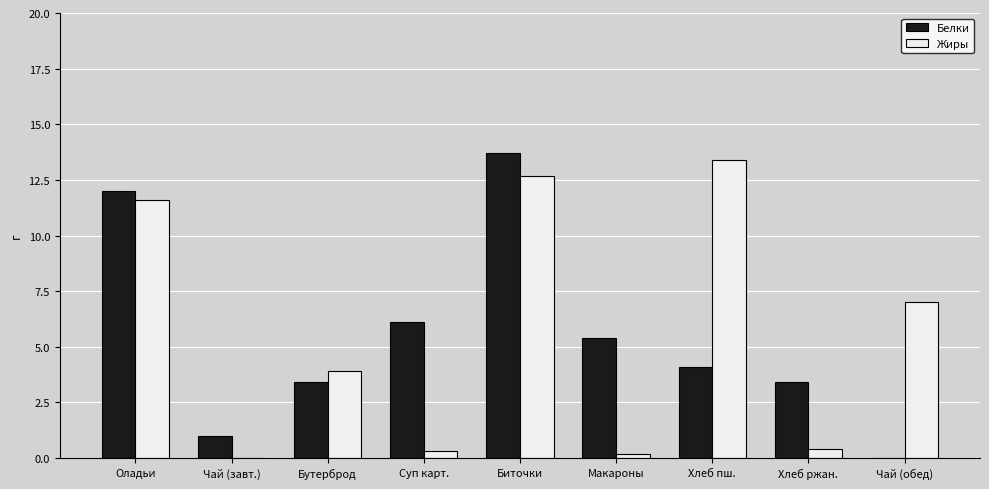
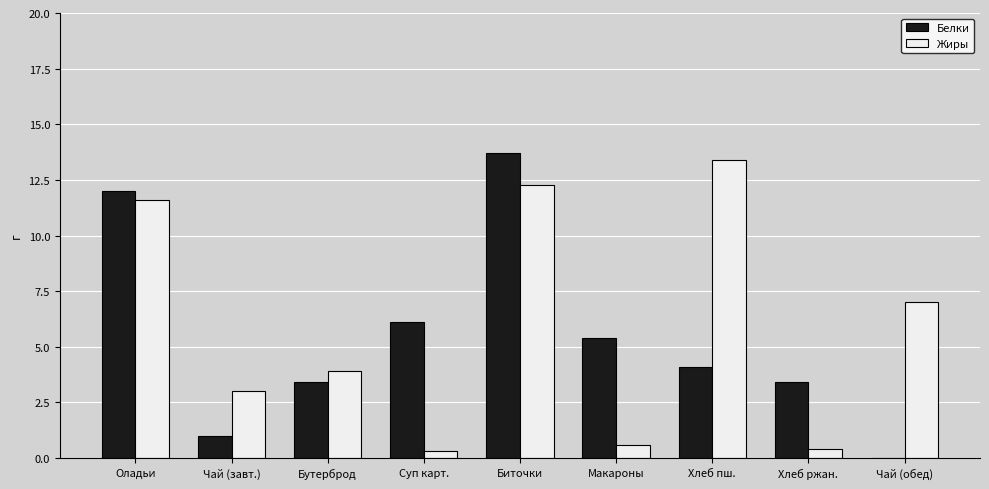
Жиры, Чай (завт.): 0 -> 3
Жиры, Биточки: 12.7 -> 12.3
Жиры, Макароны: 0.2 -> 0.6
